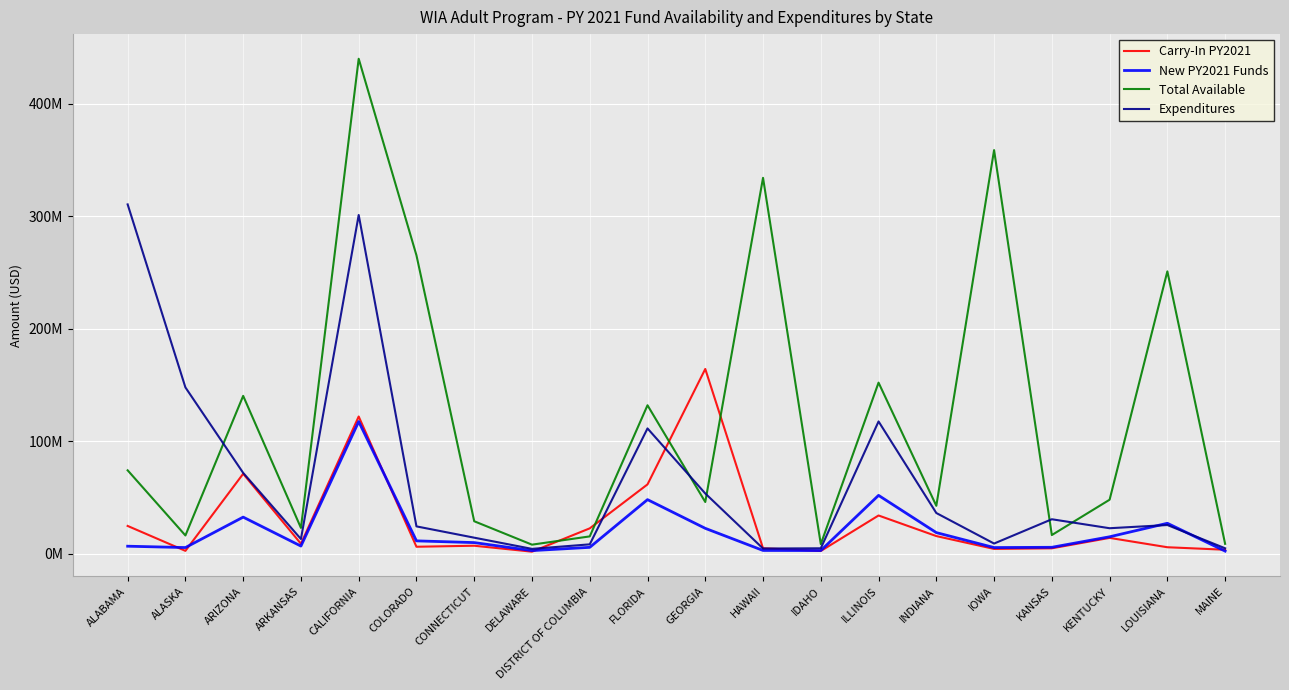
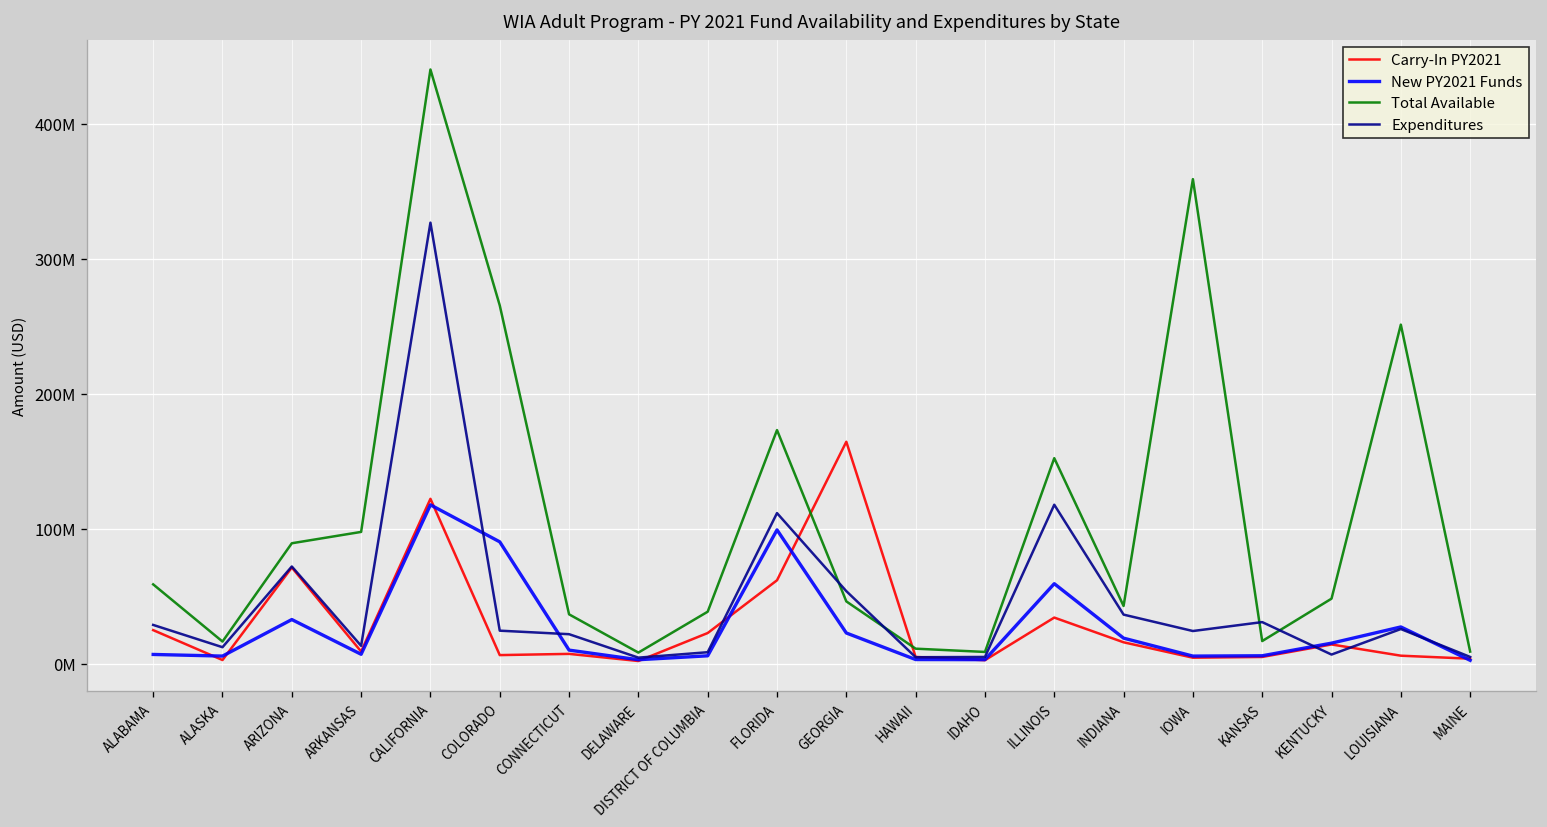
Total Available, ALABAMA: 74000000 -> 59000000
Expenditures, ALABAMA: 311000000 -> 29000000
Expenditures, ALASKA: 148000000 -> 12000000
Total Available, ARIZONA: 141000000 -> 89000000
Total Available, ARKANSAS: 23000000 -> 98000000
Expenditures, CALIFORNIA: 301000000 -> 327000000
New PY2021 Funds, COLORADO: 12000000 -> 90000000
Total Available, CONNECTICUT: 29000000 -> 37000000
Expenditures, CONNECTICUT: 14000000 -> 22000000
Total Available, DISTRICT OF COLUMBIA: 16000000 -> 39000000
New PY2021 Funds, FLORIDA: 48000000 -> 99000000
Total Available, FLORIDA: 132000000 -> 173000000
Total Available, HAWAII: 334000000 -> 11000000
New PY2021 Funds, ILLINOIS: 52000000 -> 59000000
Expenditures, IOWA: 9000000 -> 24000000
Expenditures, KENTUCKY: 23000000 -> 7000000
